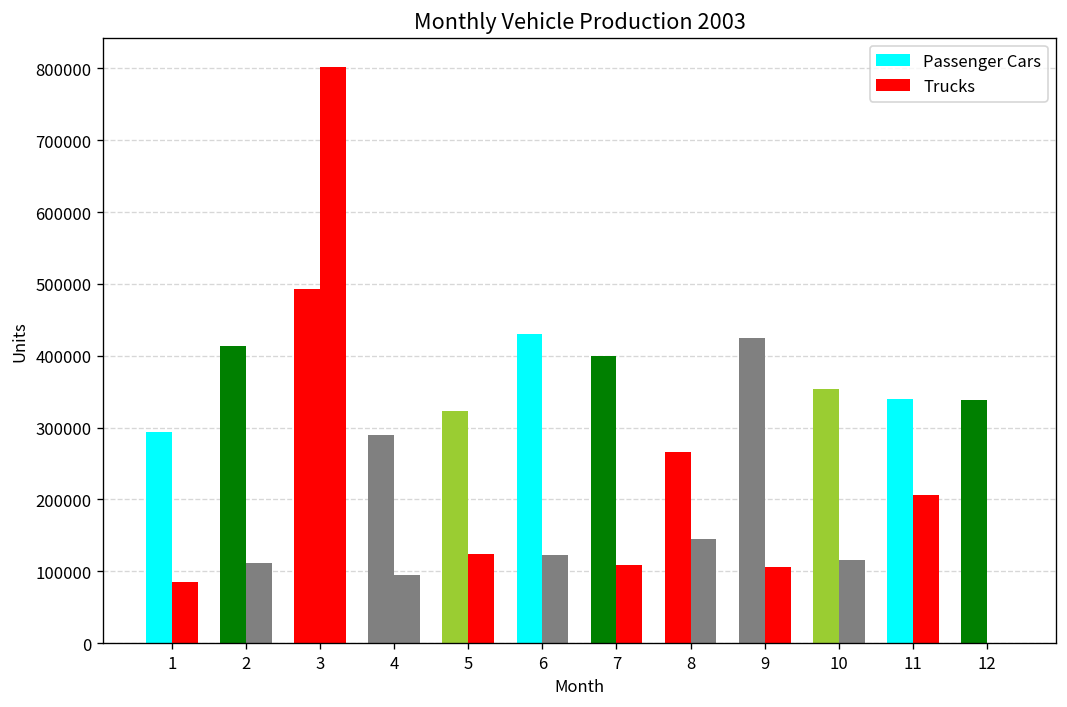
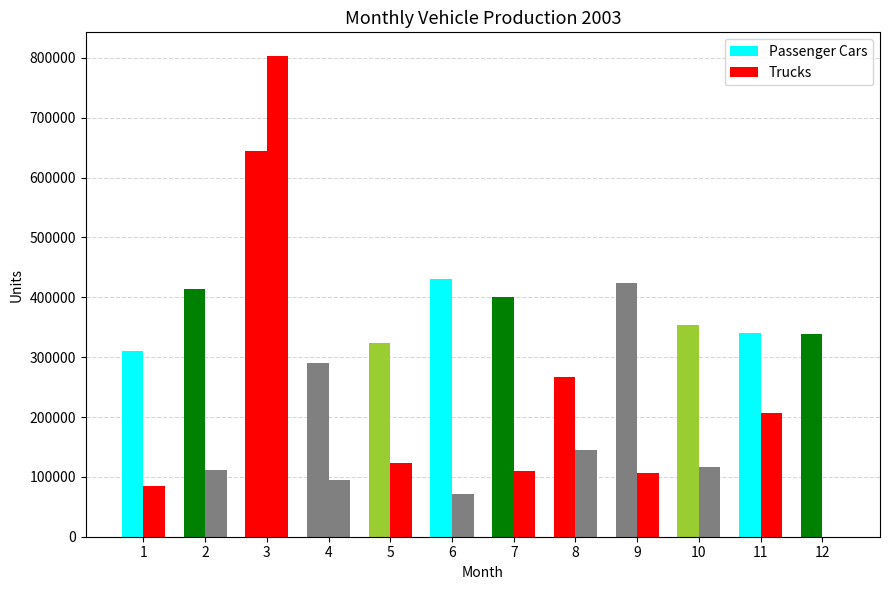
Passenger Cars, 1: 290000 -> 310000
Passenger Cars, 3: 490000 -> 640000
Trucks, 6: 120000 -> 70000
